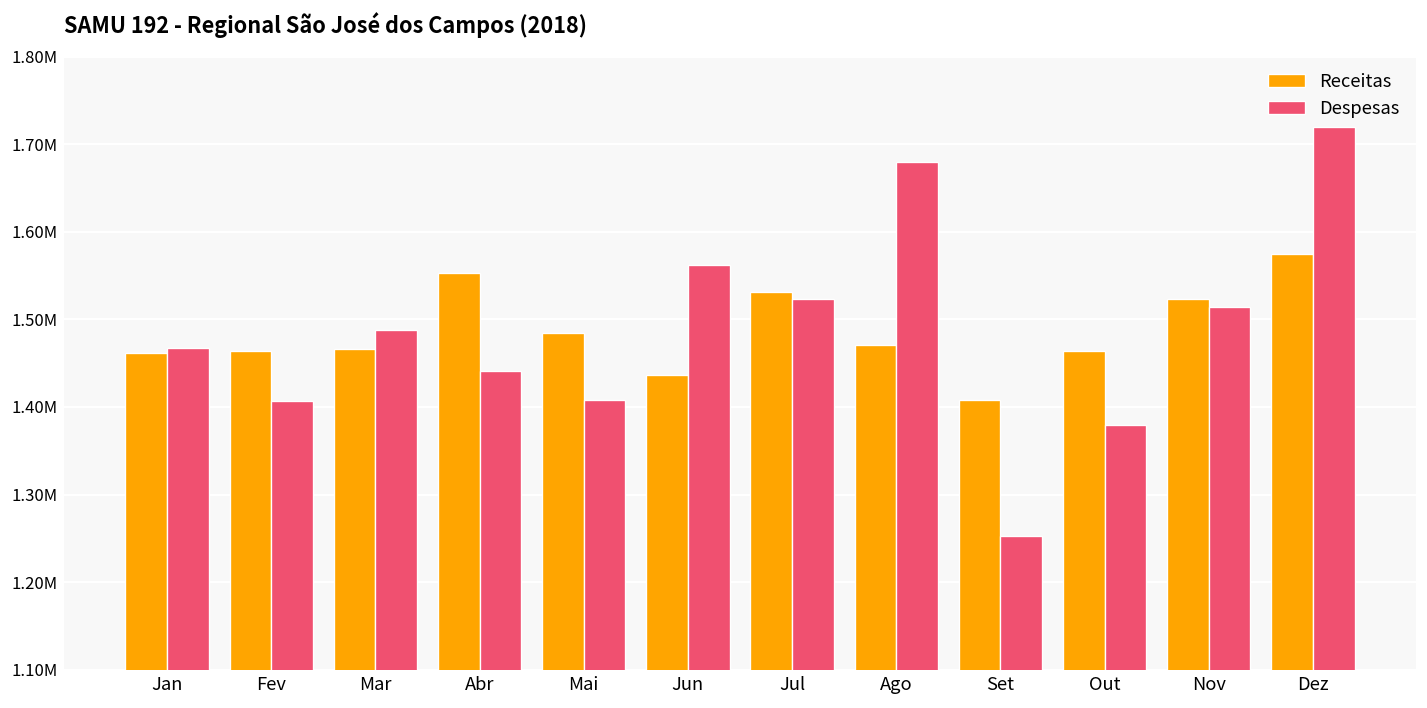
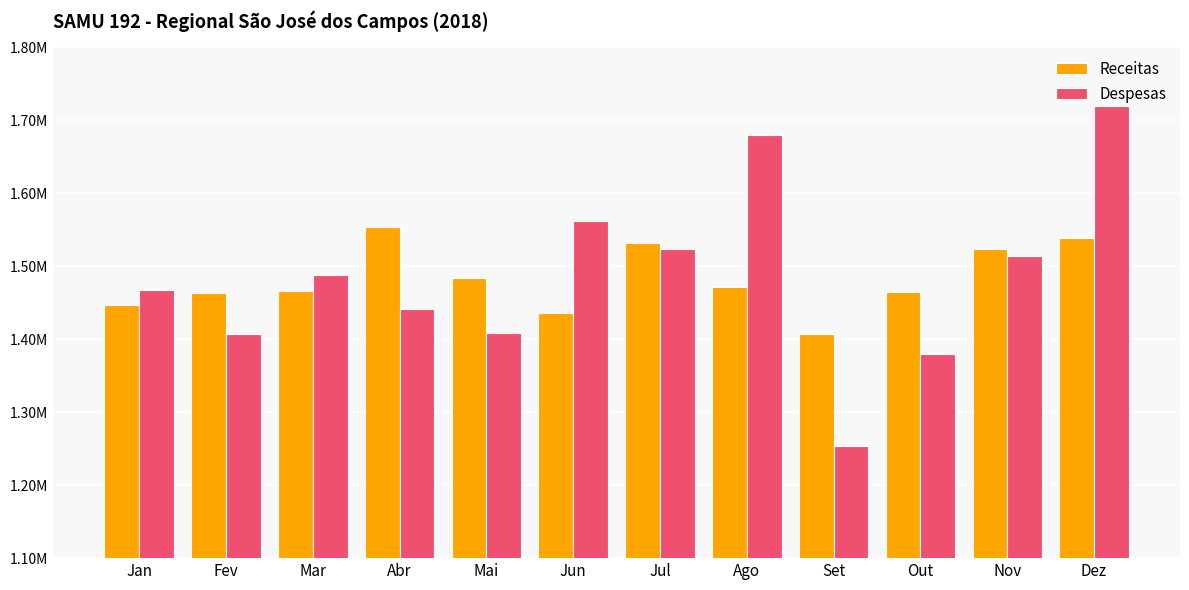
Receitas, Jan: 1460000 -> 1450000
Receitas, Dez: 1570000 -> 1540000
